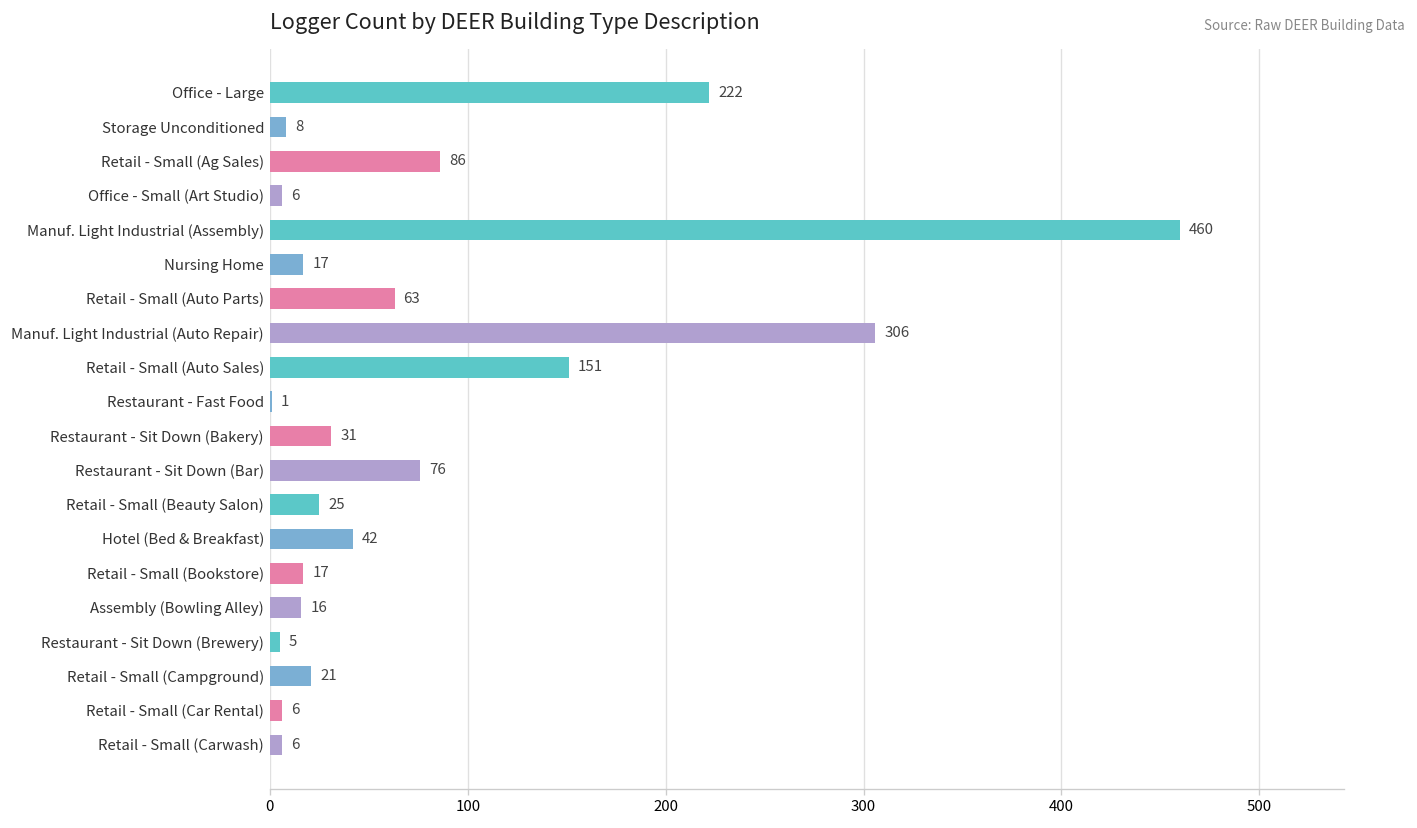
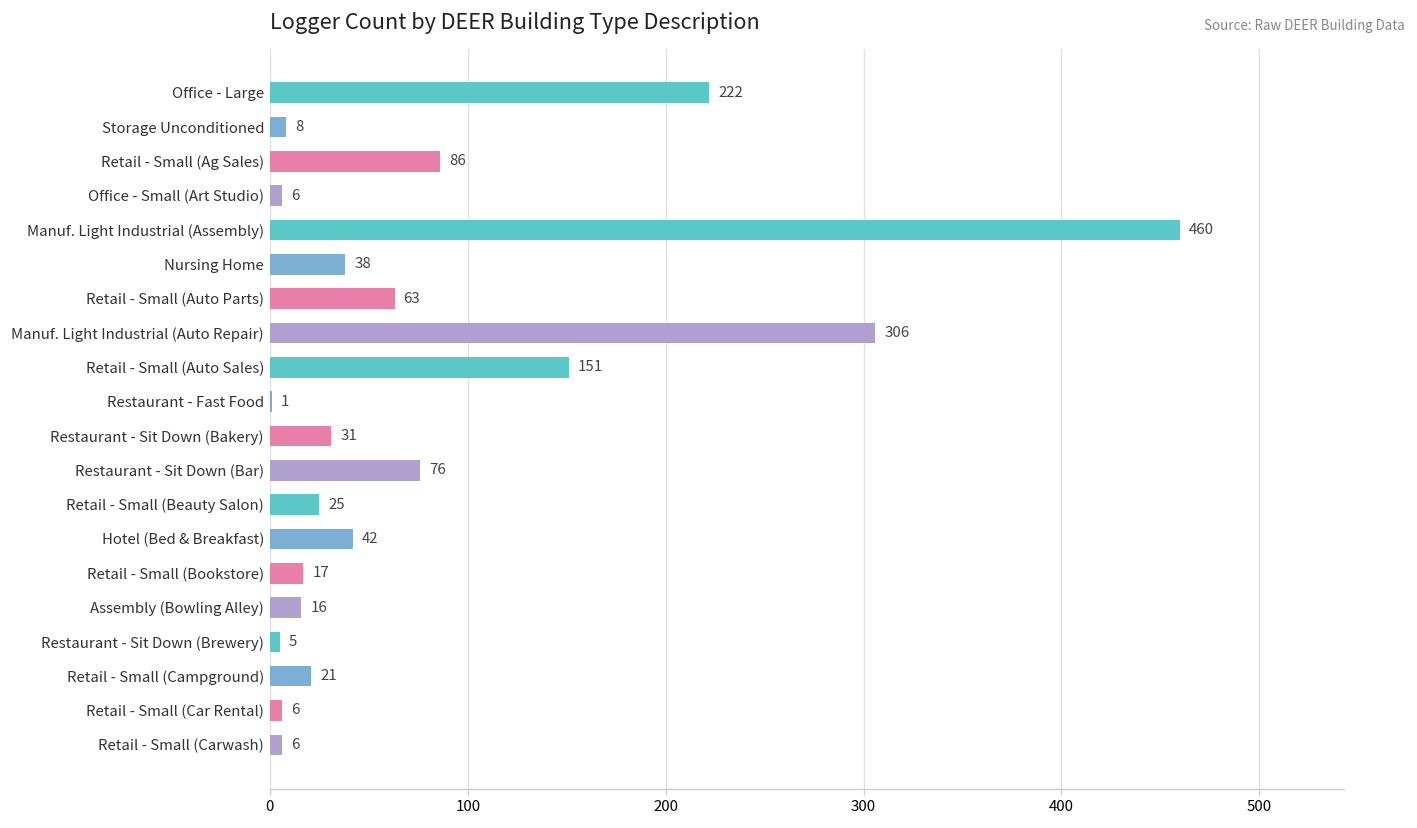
Nursing Home: 17 -> 38
